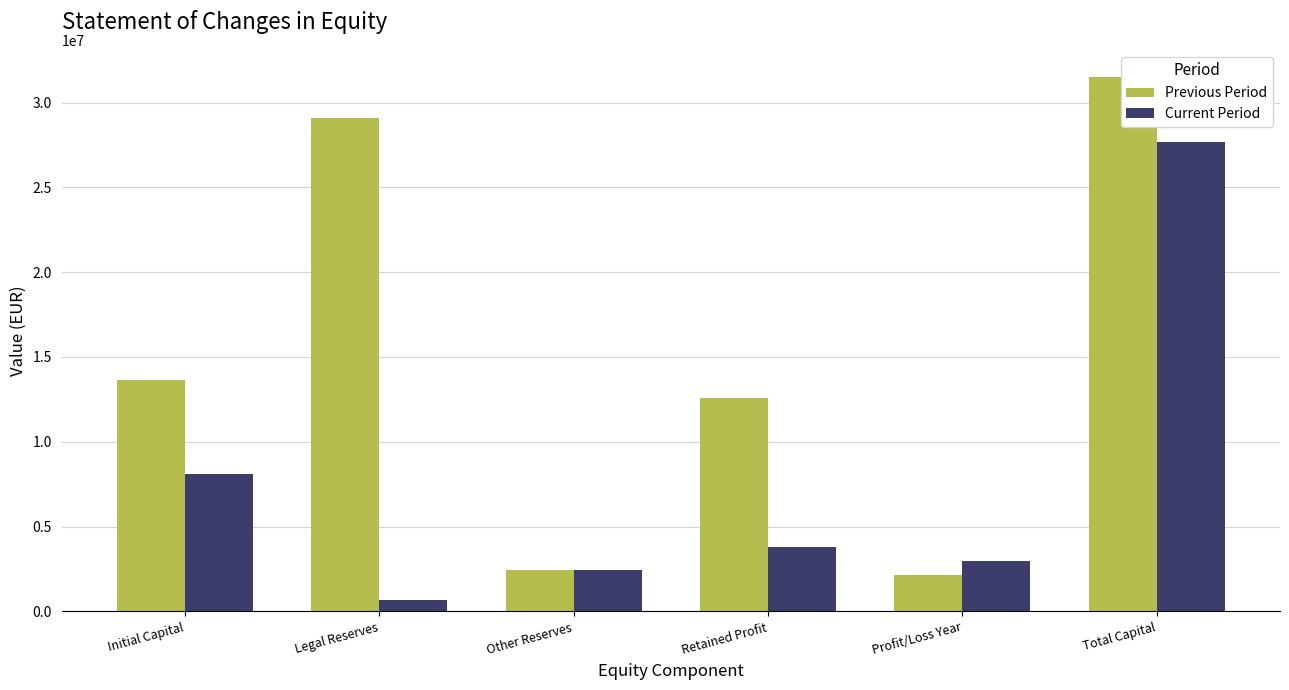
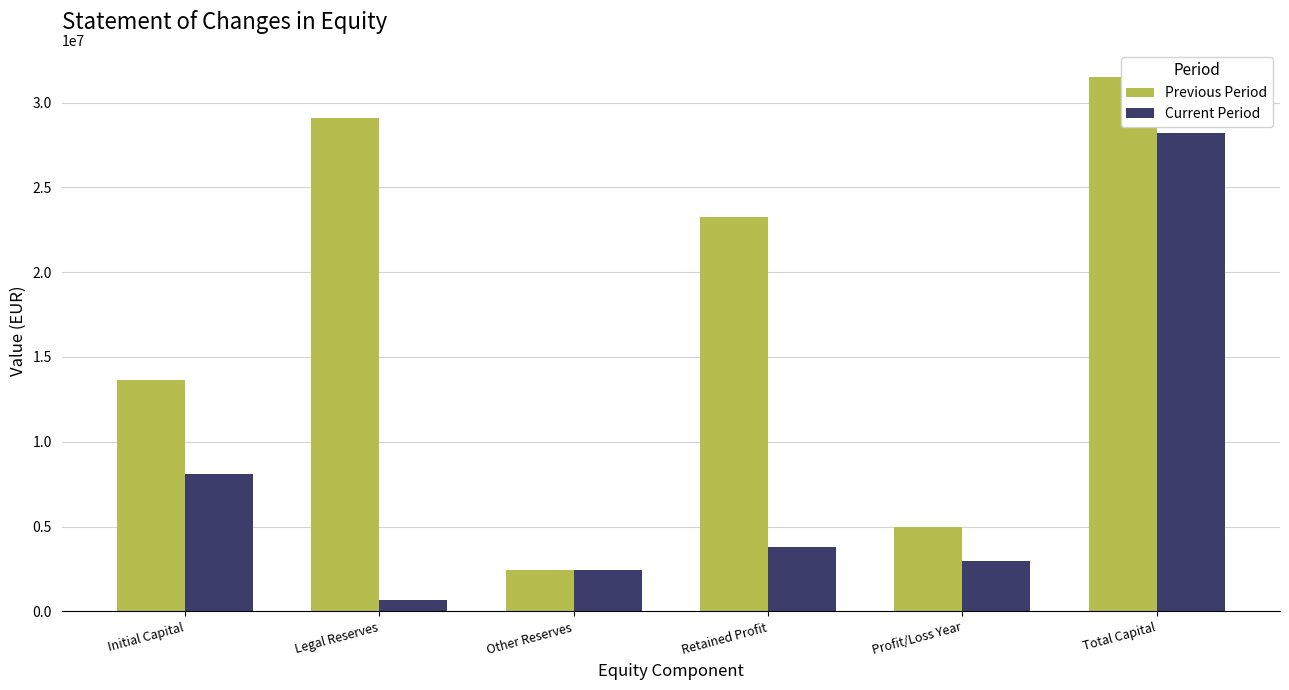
Previous Period, Retained Profit: 12600000 -> 23200000
Previous Period, Profit/Loss Year: 2200000 -> 5000000
Current Period, Total Capital: 27700000 -> 28200000
